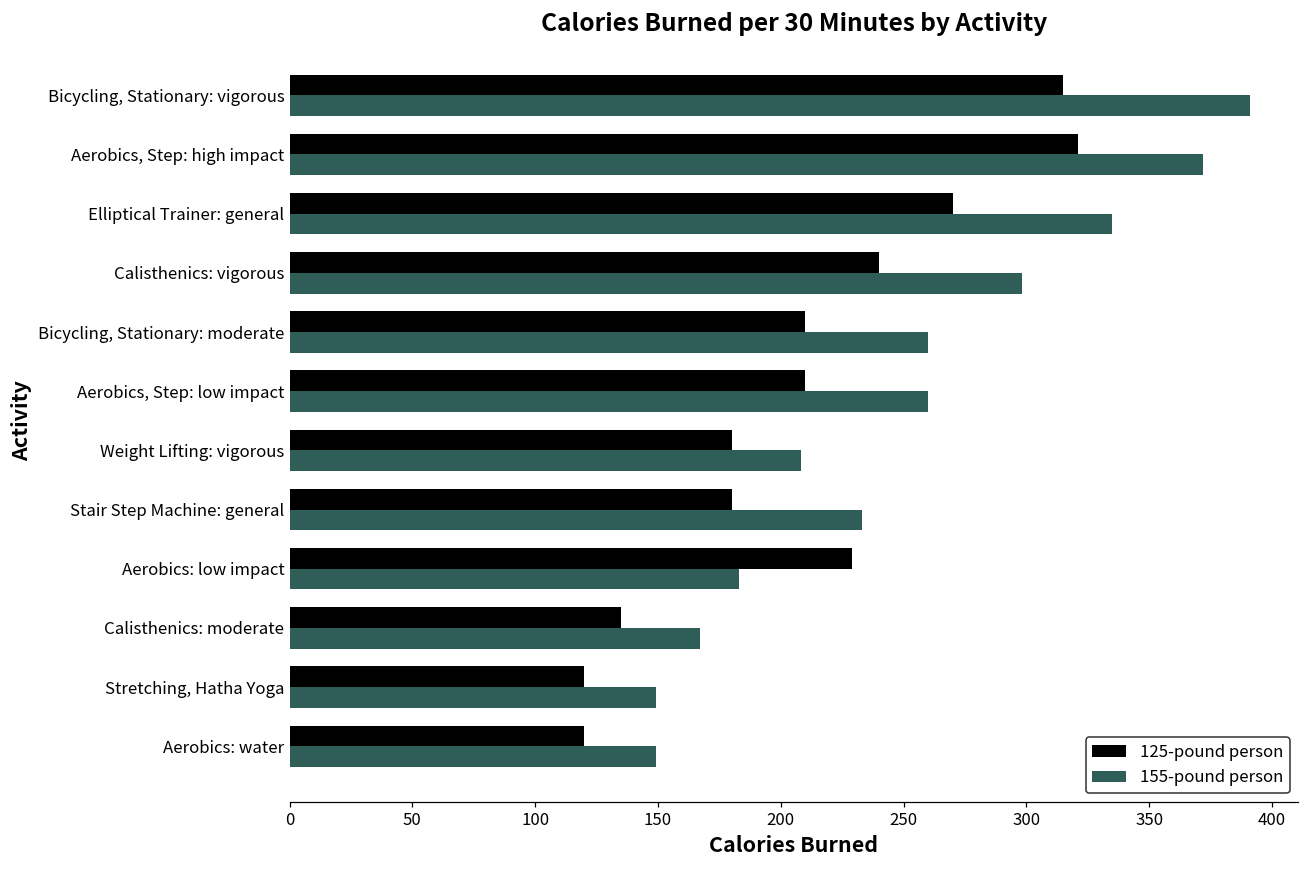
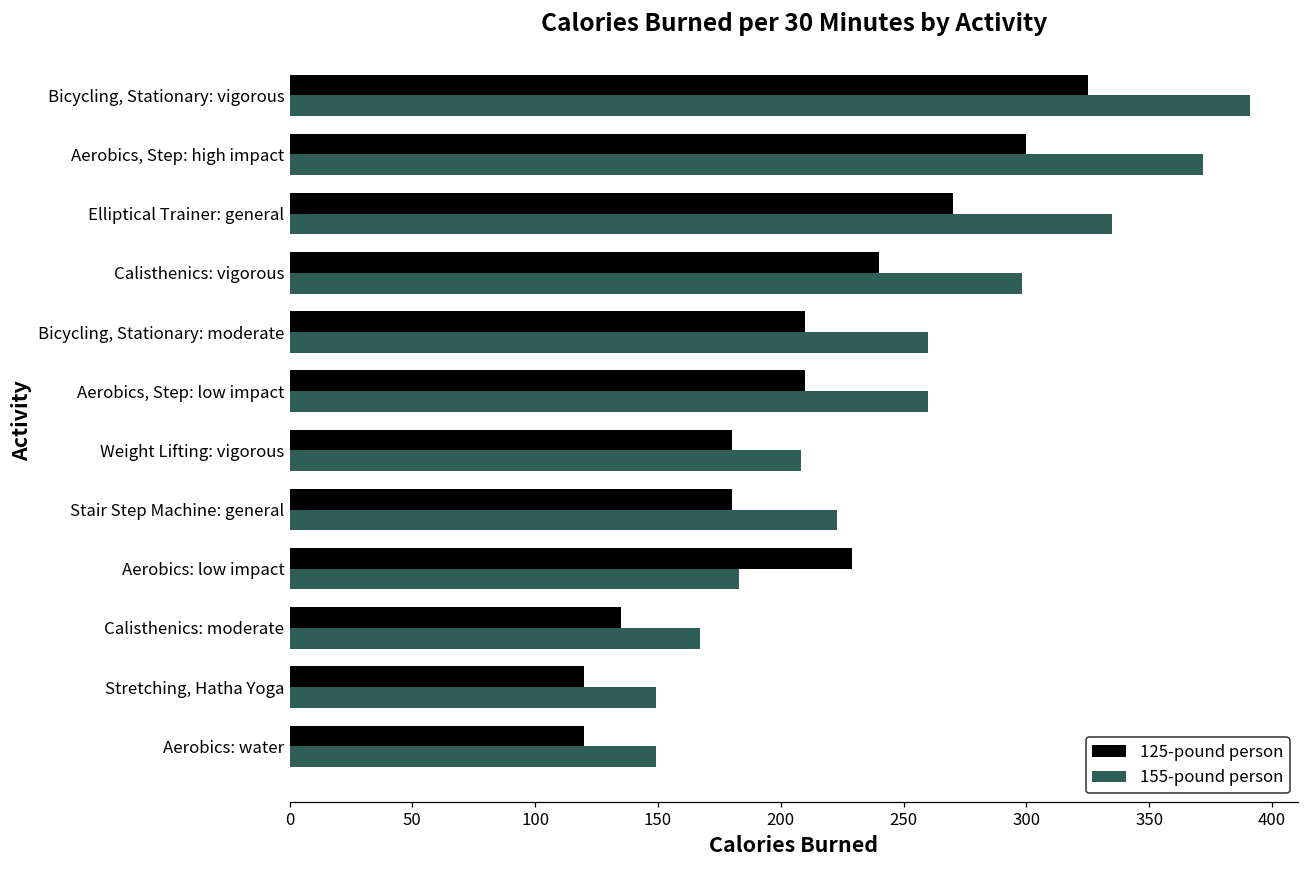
125-pound person, Bicycling, Stationary: vigorous: 315 -> 325
125-pound person, Aerobics, Step: high impact: 321 -> 300
155-pound person, Stair Step Machine: general: 233 -> 223
